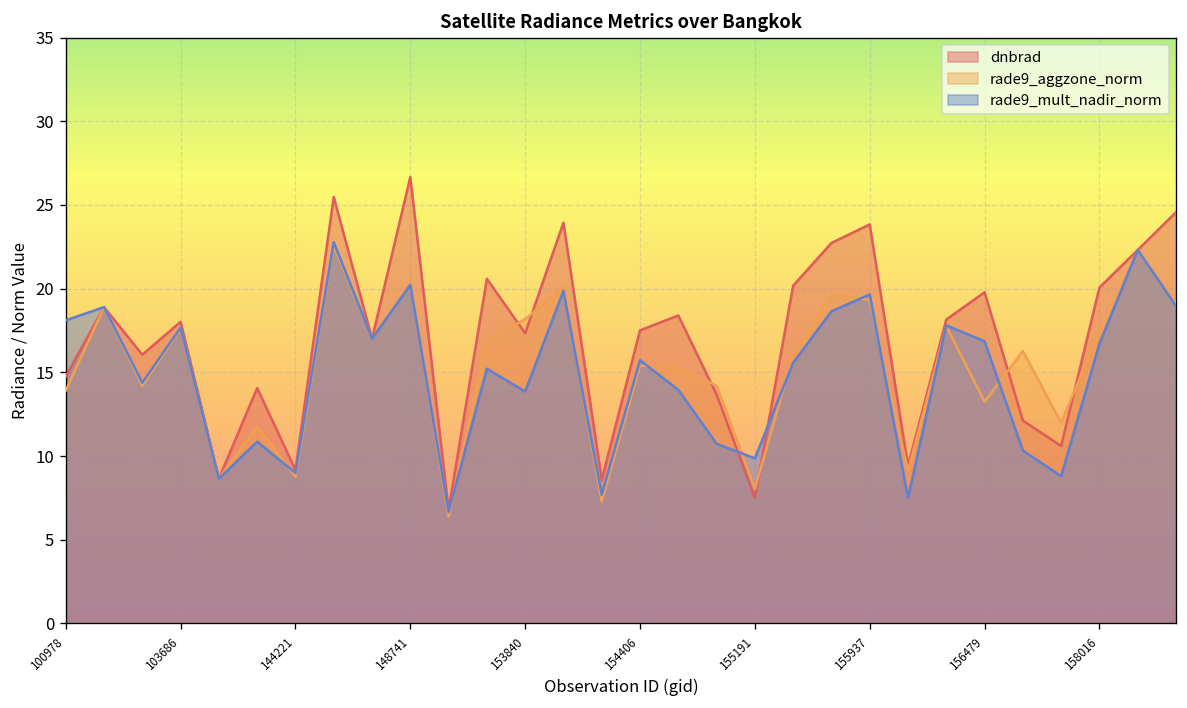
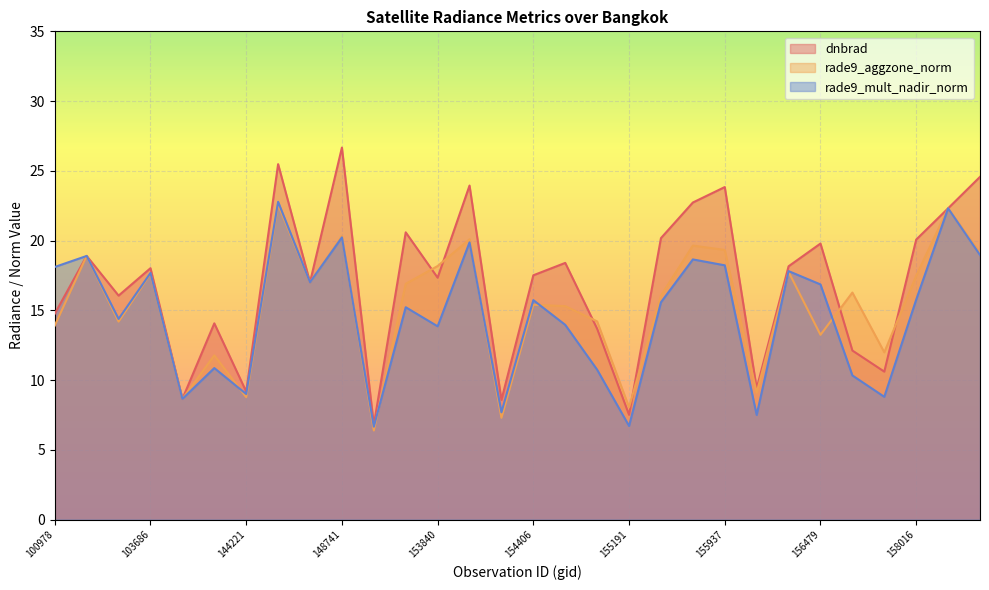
rade9_mult_nadir_norm, 155191: 9.9 -> 6.7
rade9_mult_nadir_norm, 155937: 19.7 -> 18.2
rade9_mult_nadir_norm, 158016: 16.7 -> 15.8
